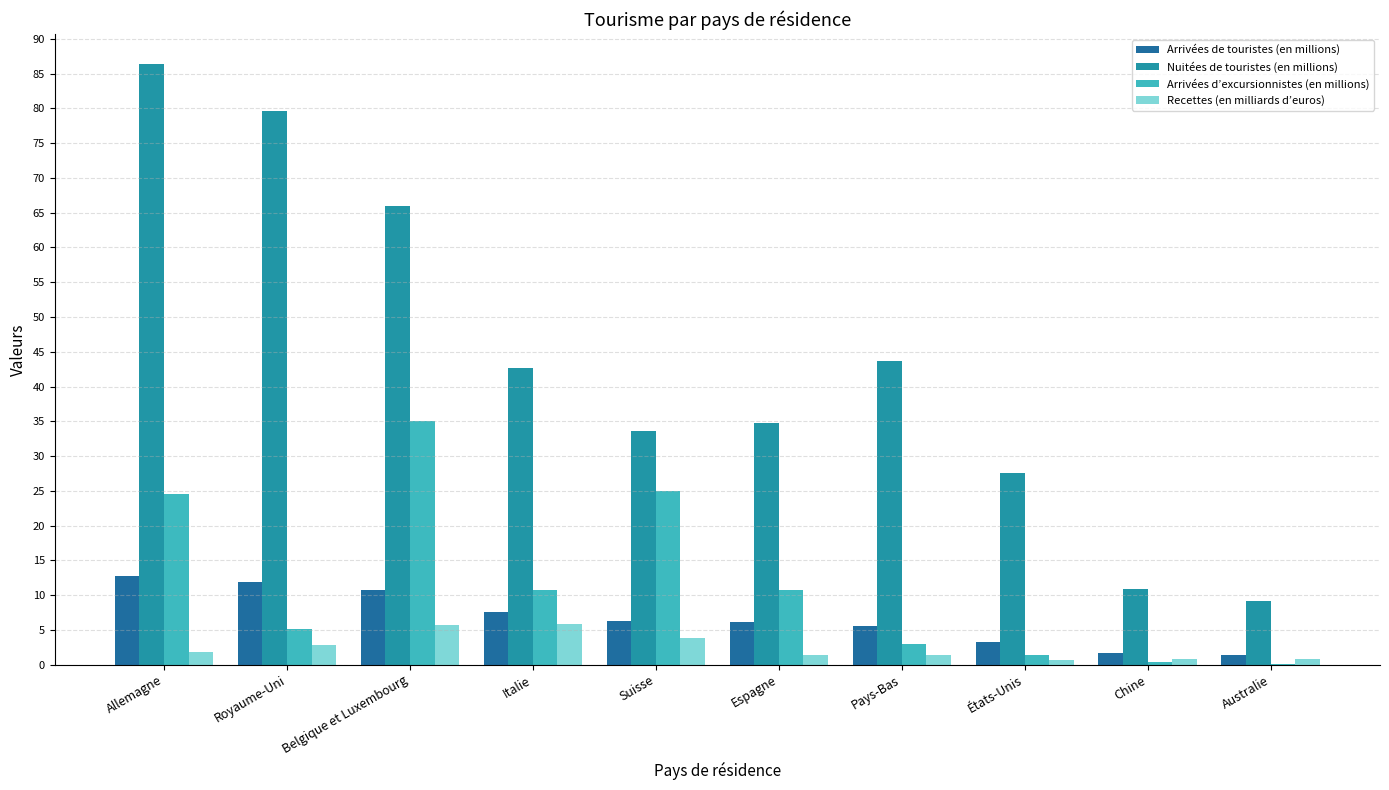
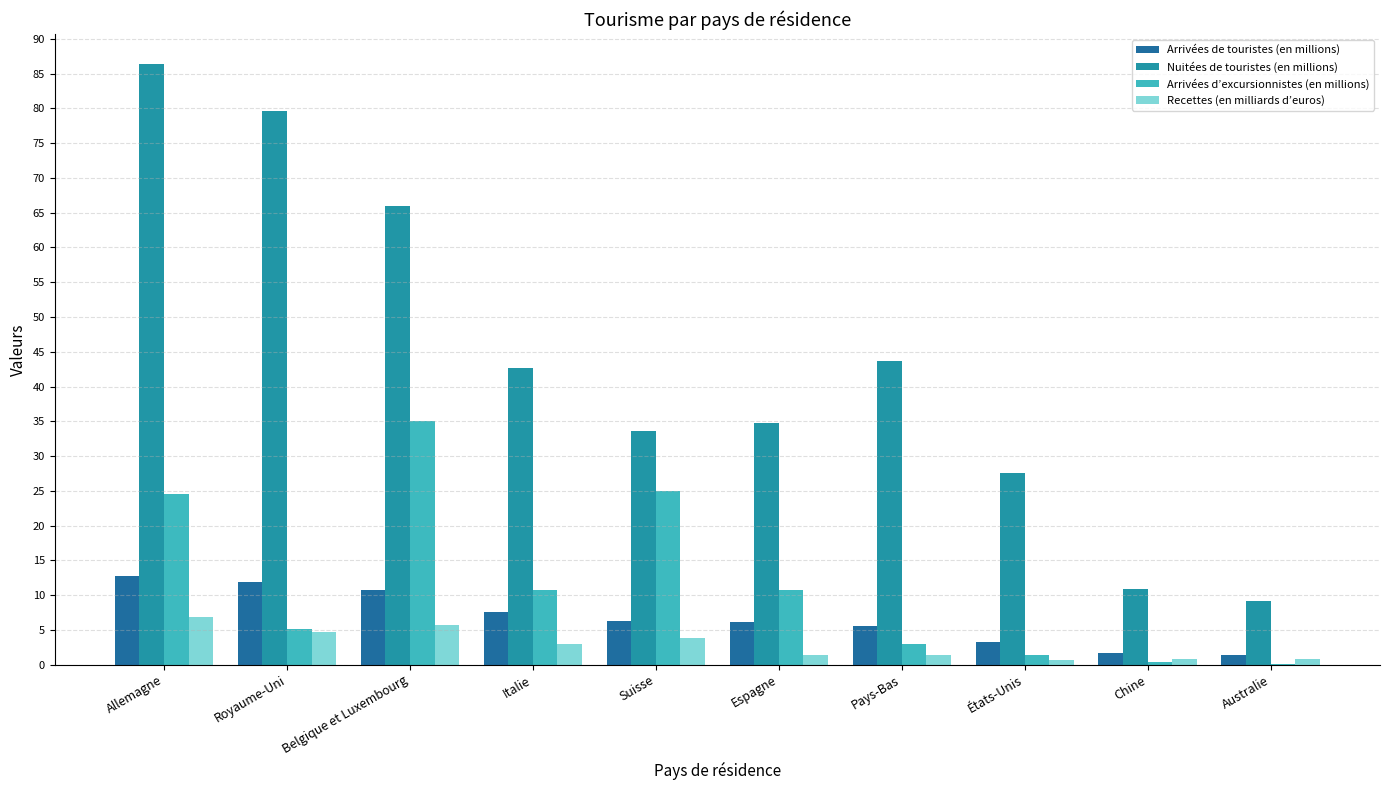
Recettes (en milliards d’euros), Allemagne: 2 -> 7
Recettes (en milliards d’euros), Royaume-Uni: 3 -> 5
Recettes (en milliards d’euros), Italie: 6 -> 3
